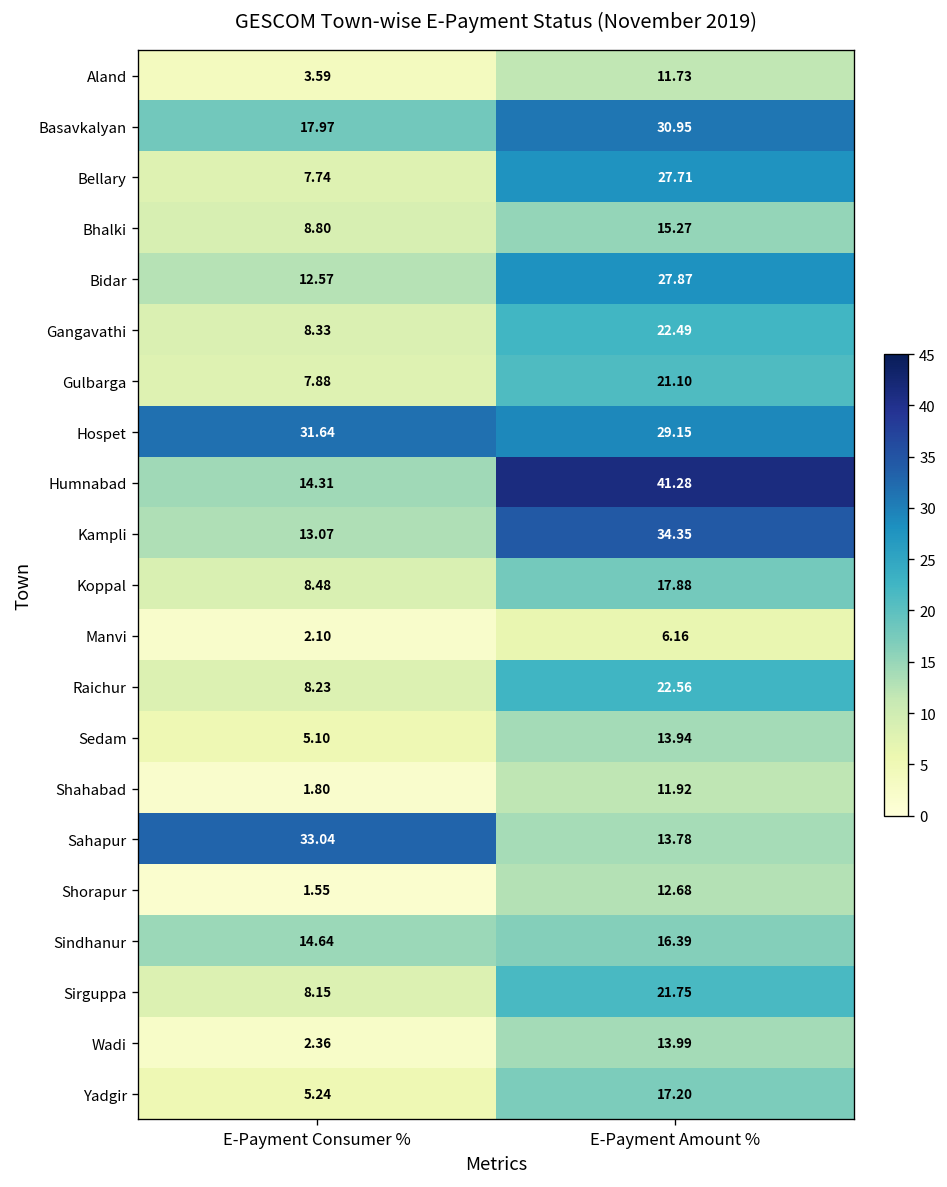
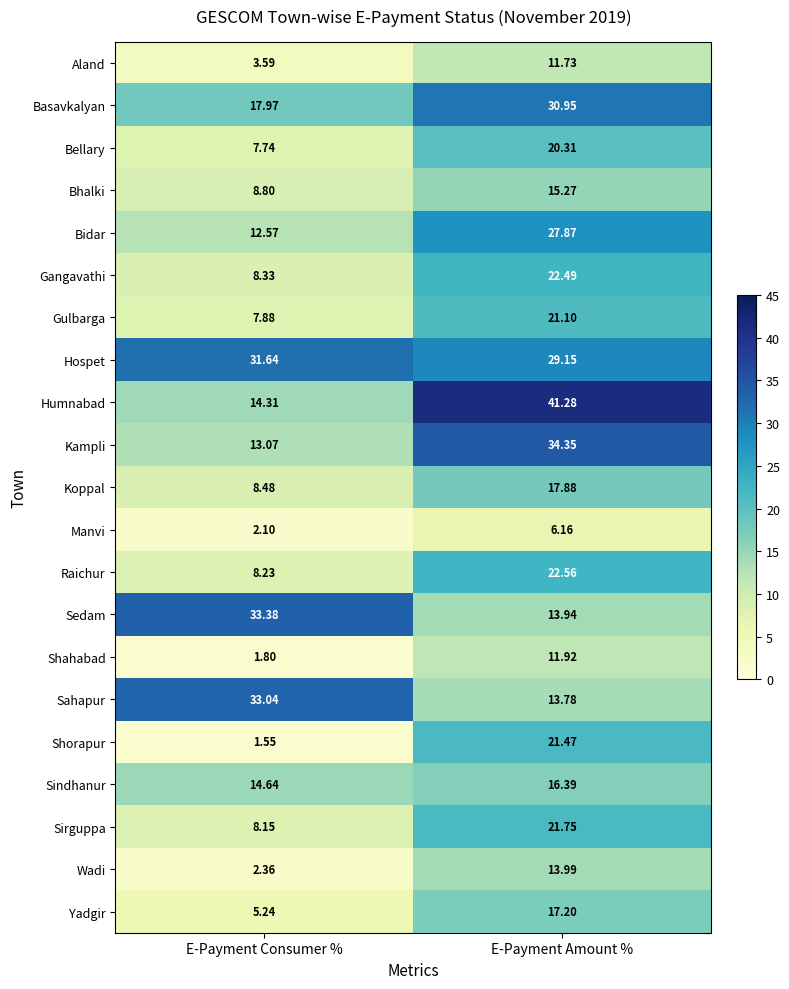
Bellary, E-Payment Amount %: 27.71 -> 20.31
Sedam, E-Payment Consumer %: 5.10 -> 33.38
Shorapur, E-Payment Amount %: 12.68 -> 21.47
